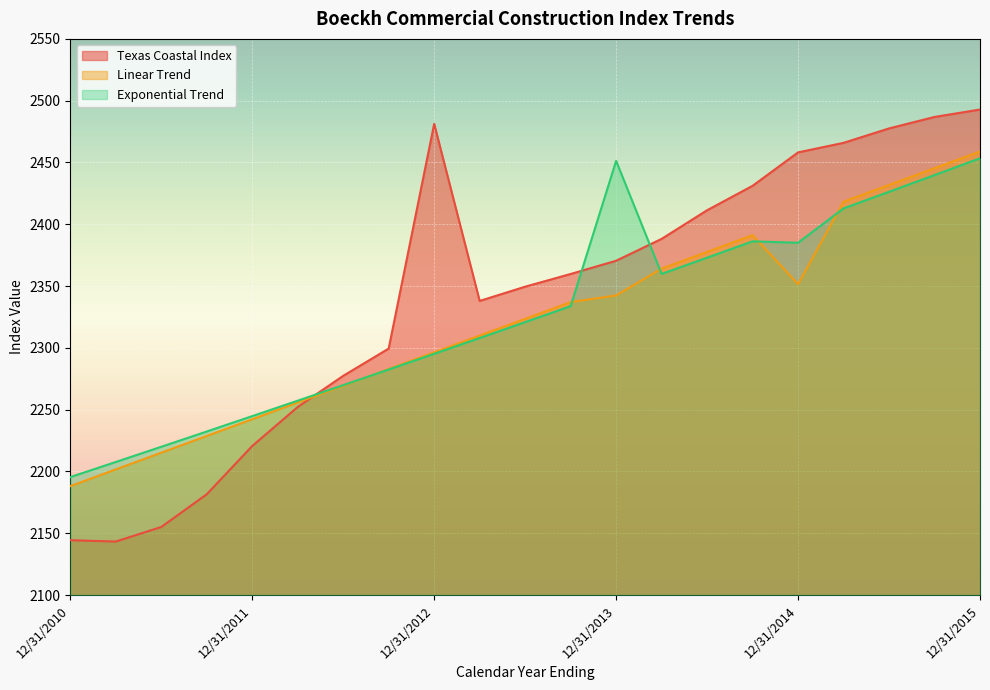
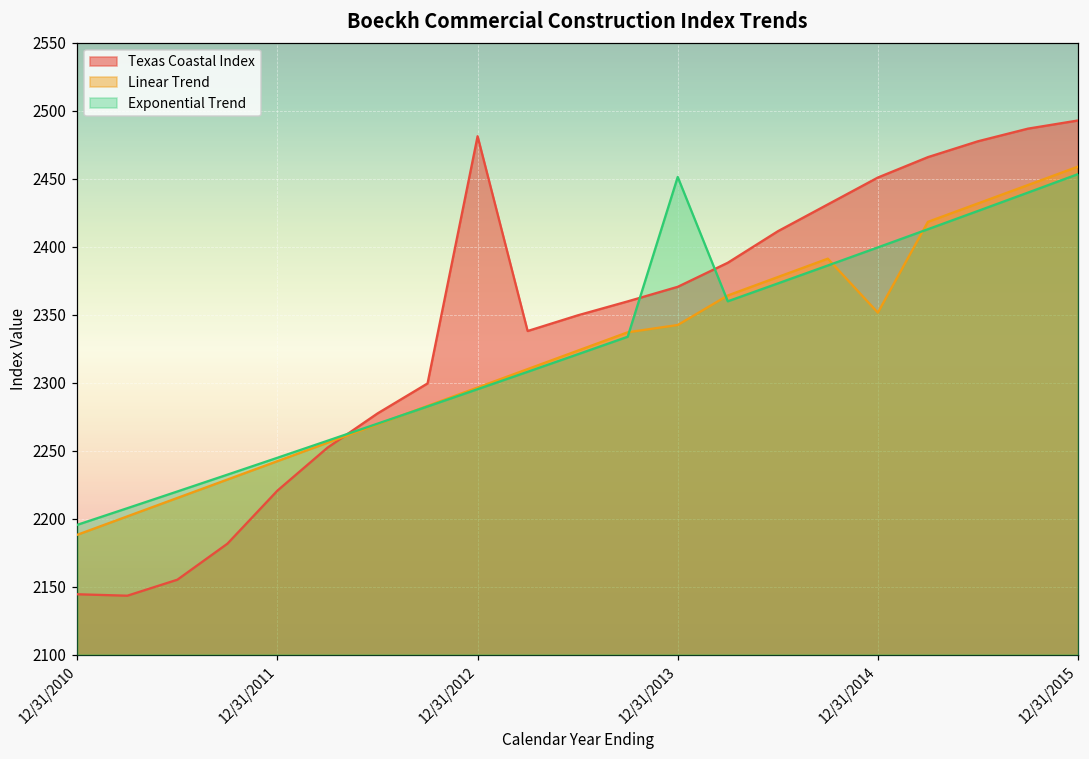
Texas Coastal Index, 12/31/2014: 2458 -> 2451
Exponential Trend, 12/31/2014: 2385 -> 2399
